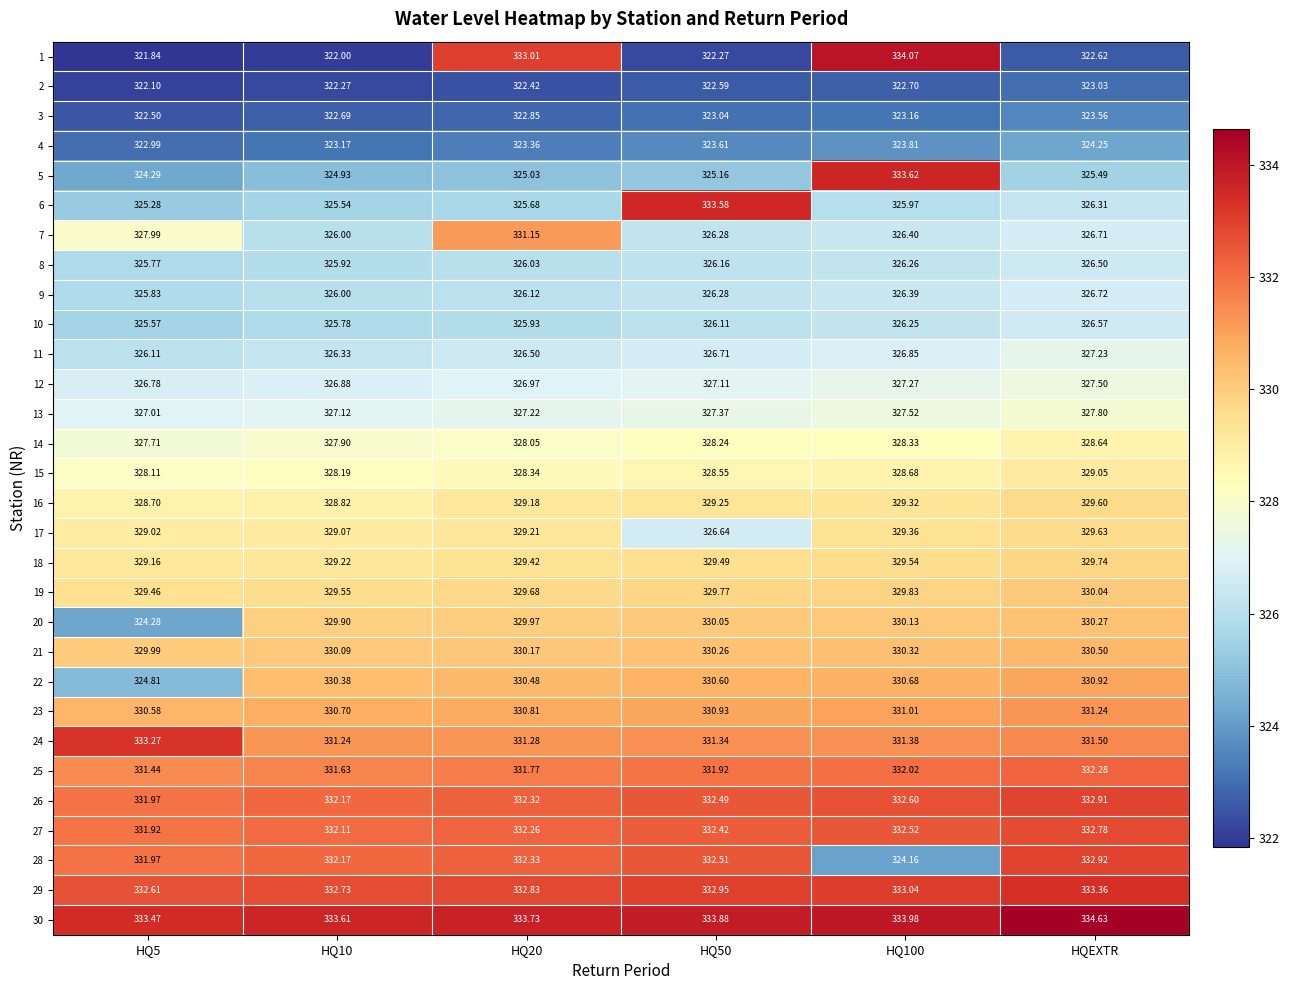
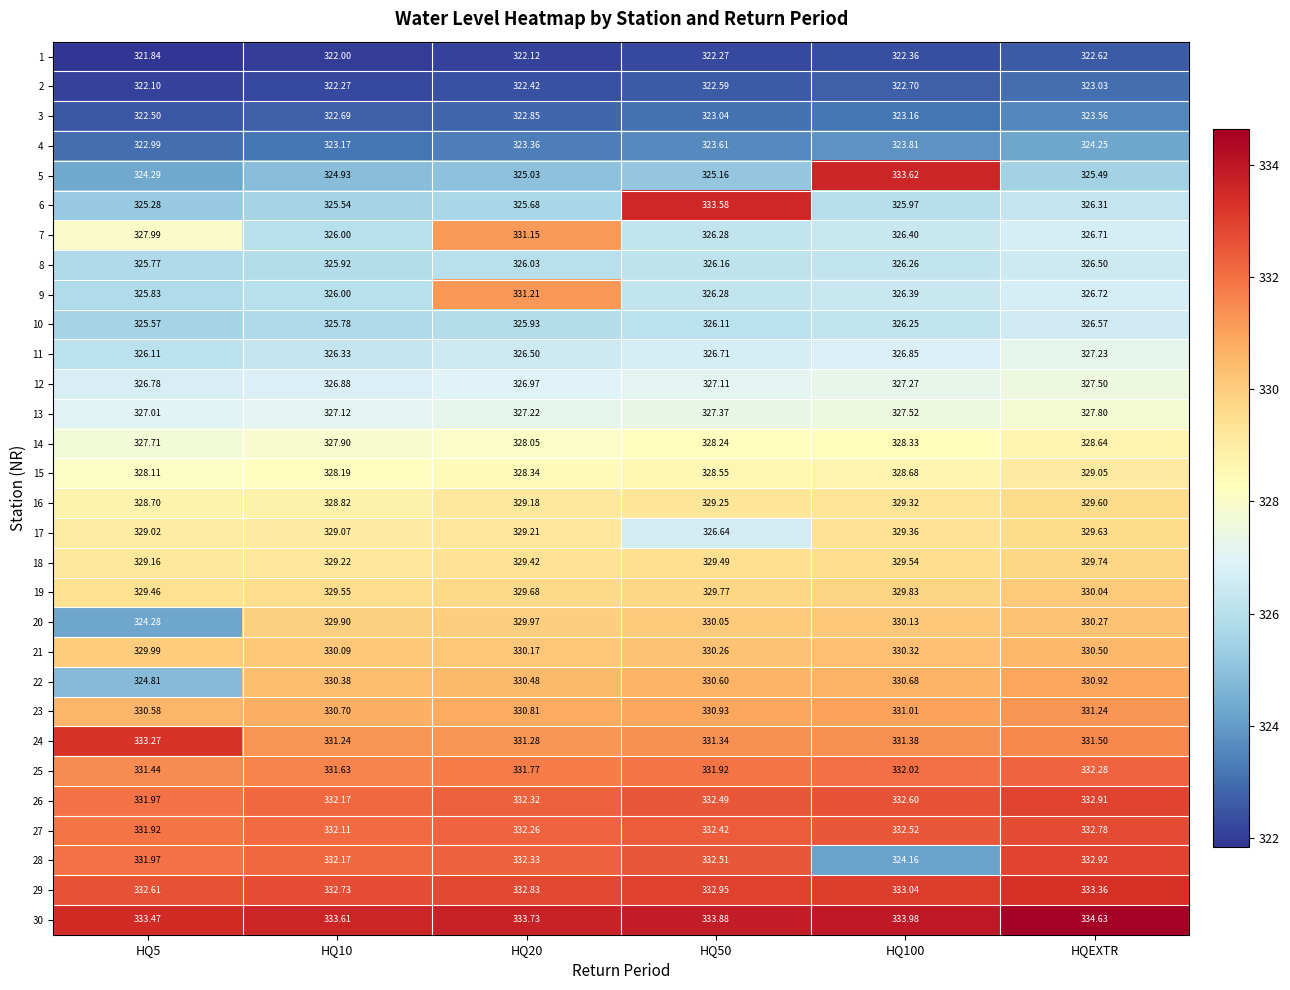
1, HQ20: 333.01 -> 322.12
1, HQ100: 334.07 -> 322.36
9, HQ20: 326.12 -> 331.21
